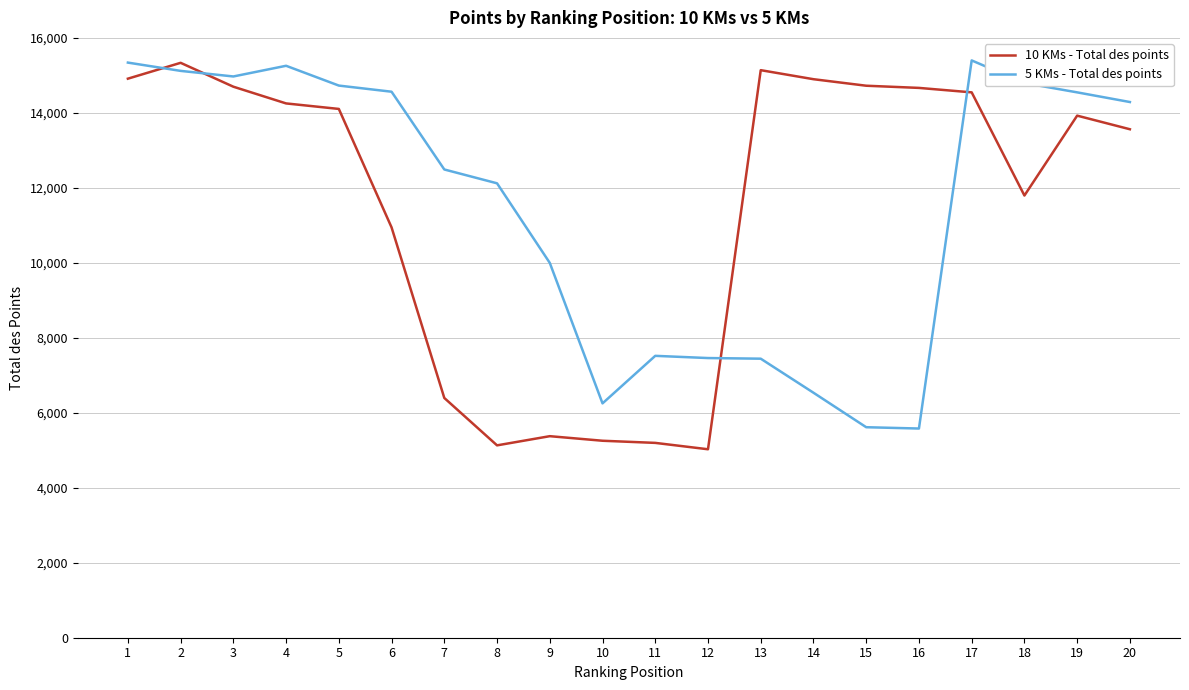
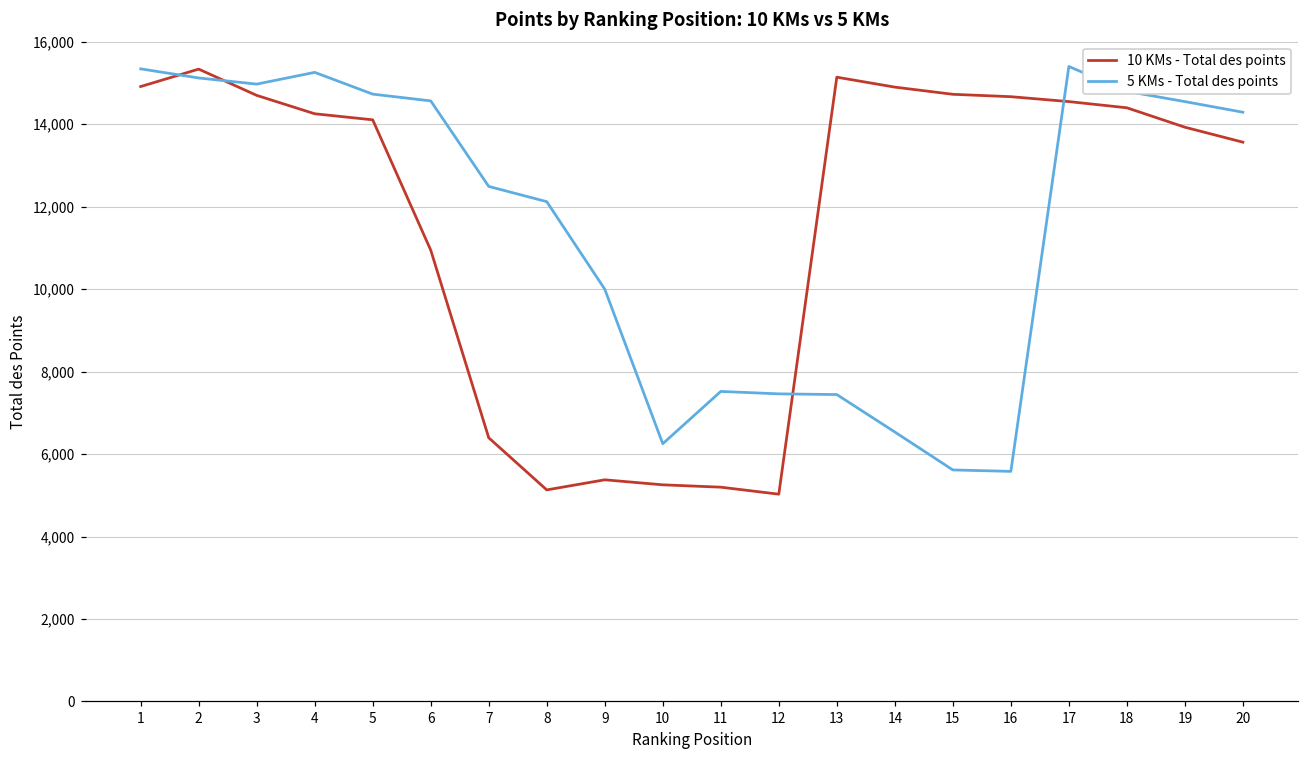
10 KMs - Total des points, 18: 11,800 -> 14,400
